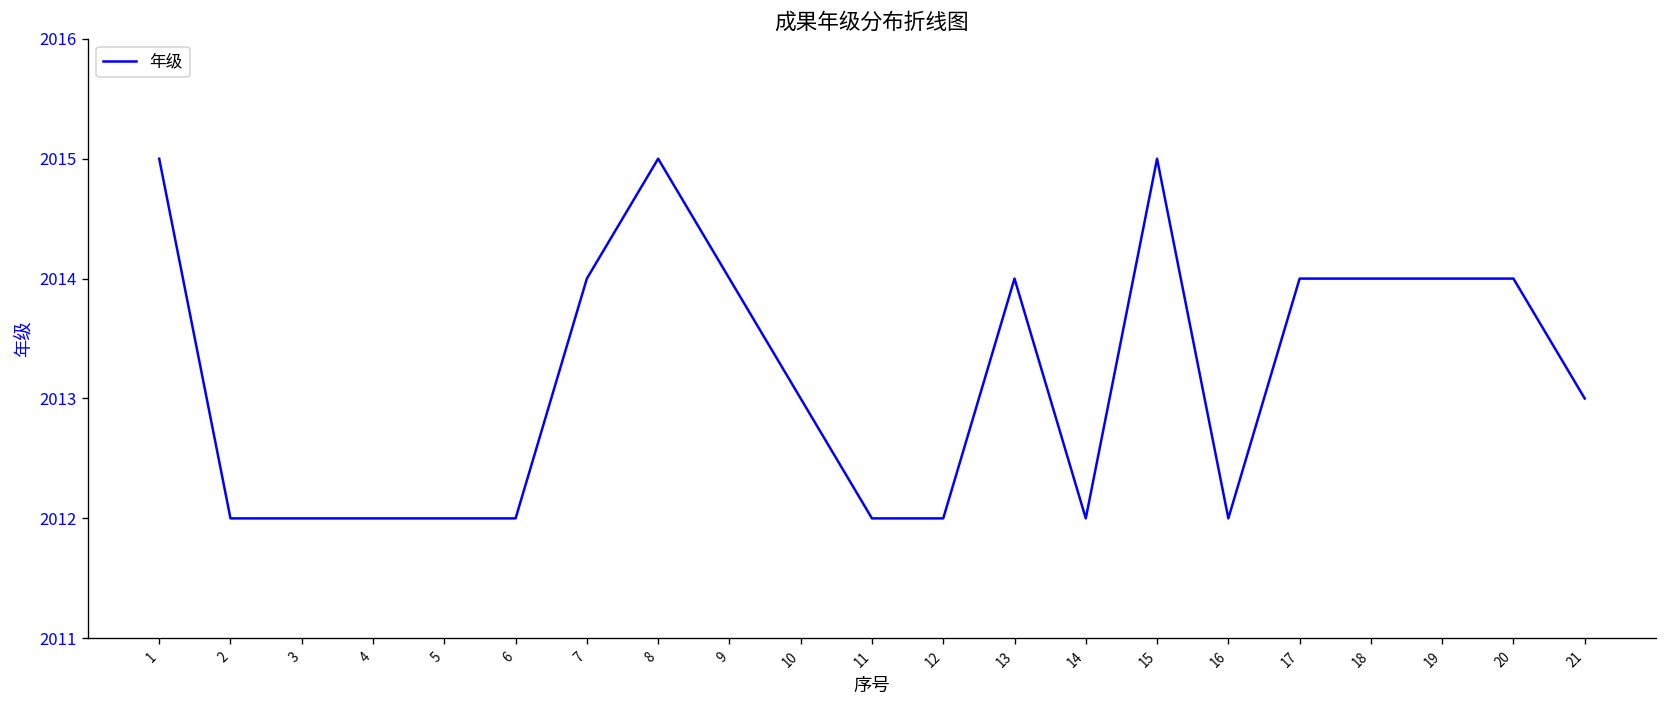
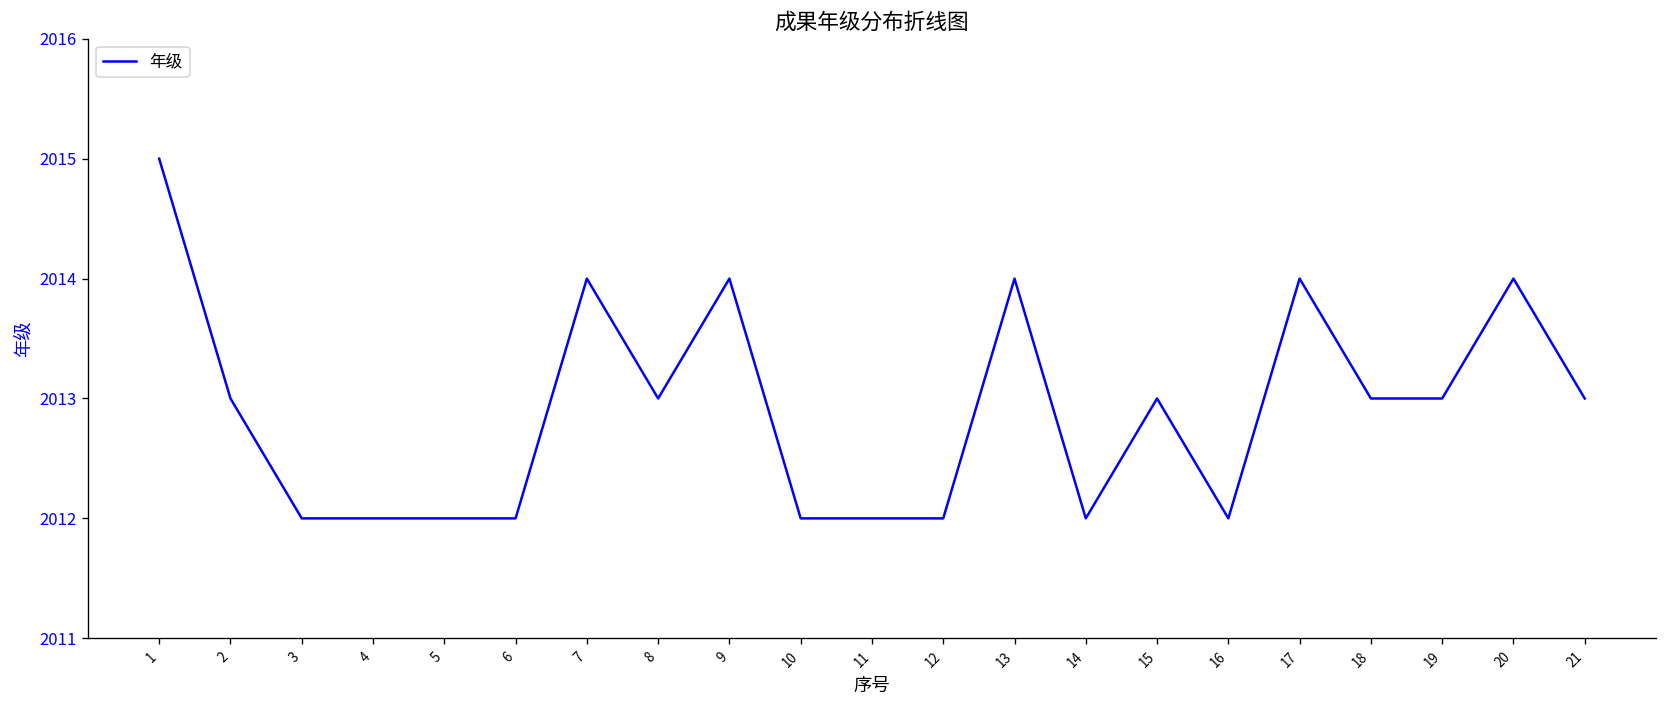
2: 2012 -> 2013
8: 2015 -> 2013
10: 2013 -> 2012
15: 2015 -> 2013
18: 2014 -> 2013
19: 2014 -> 2013
